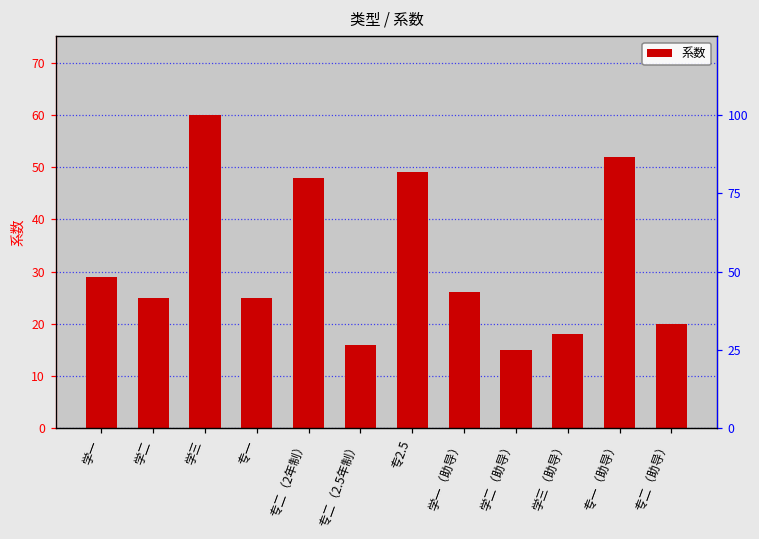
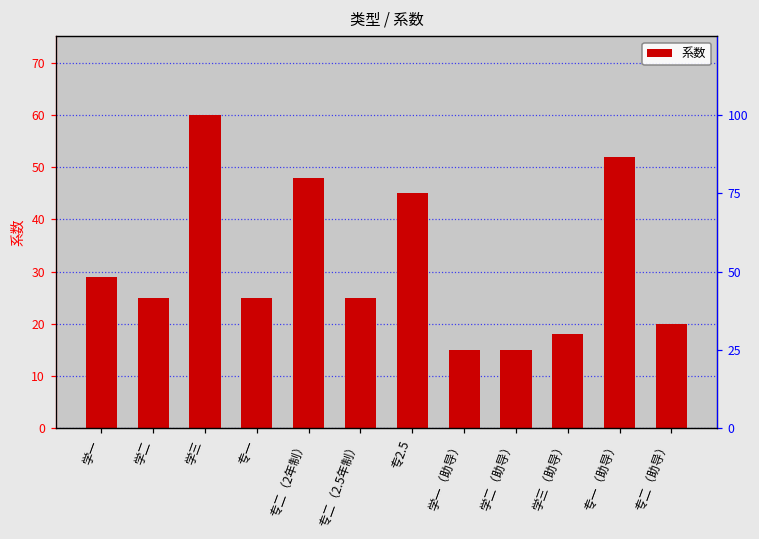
专二（2.5年制）: 16 -> 25
专2.5: 49 -> 45
学一（助导）: 26 -> 15
